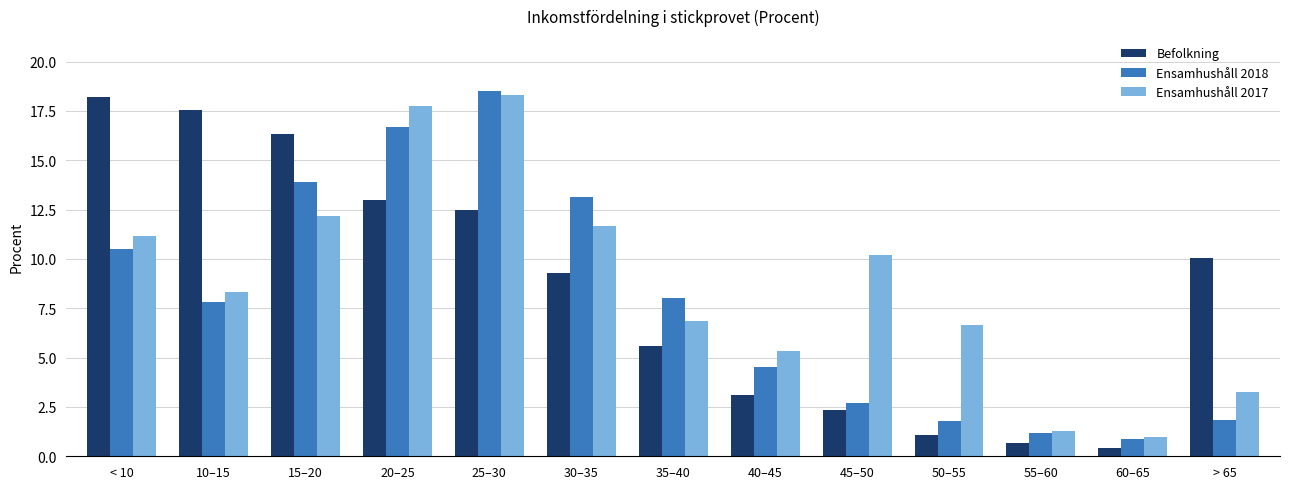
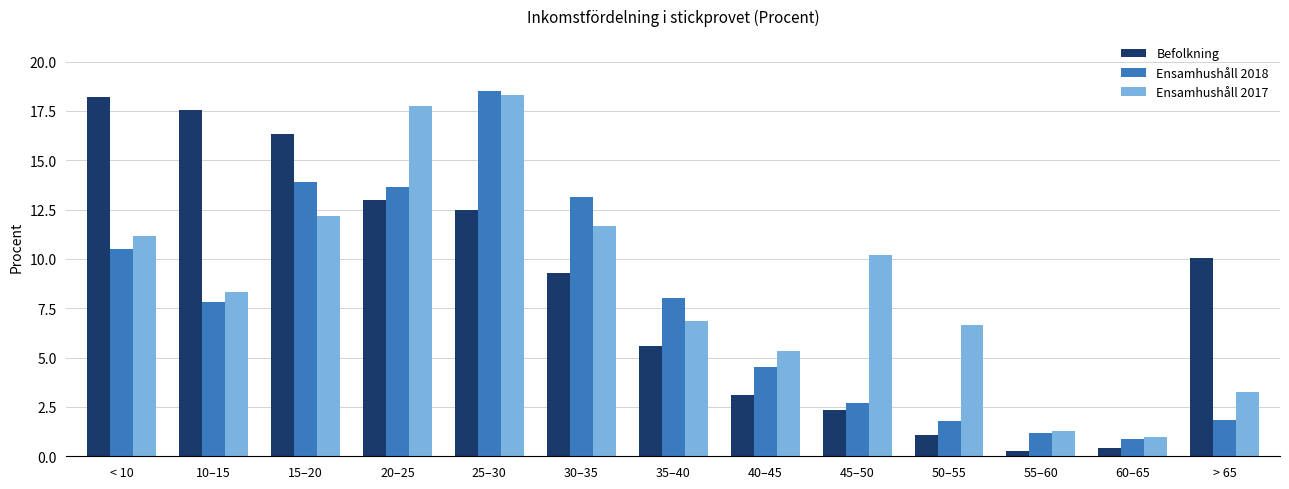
Ensamhushåll 2018, 20–25: 16.7 -> 13.7
Befolkning, 55–60: 0.7 -> 0.2
